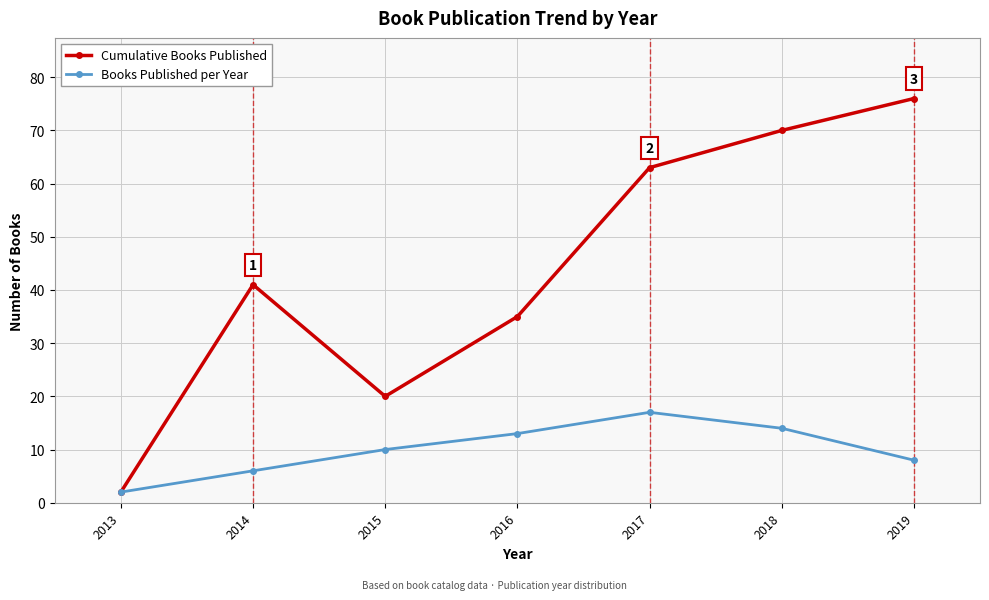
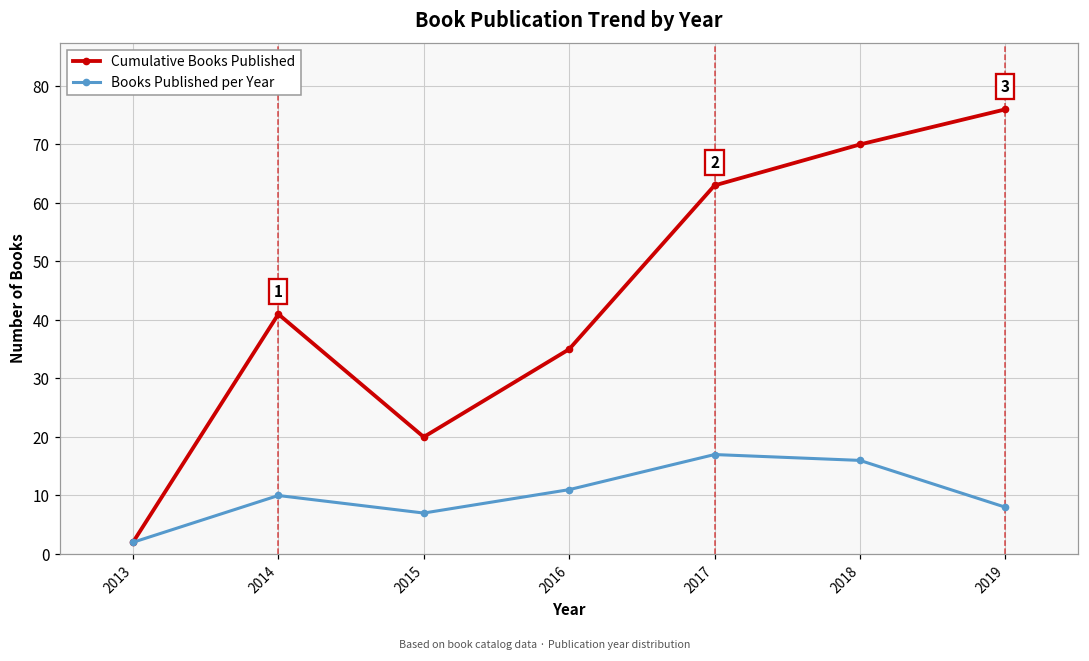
Books Published per Year, 2014: 6 -> 10
Books Published per Year, 2015: 10 -> 7
Books Published per Year, 2016: 13 -> 11
Books Published per Year, 2018: 14 -> 16
